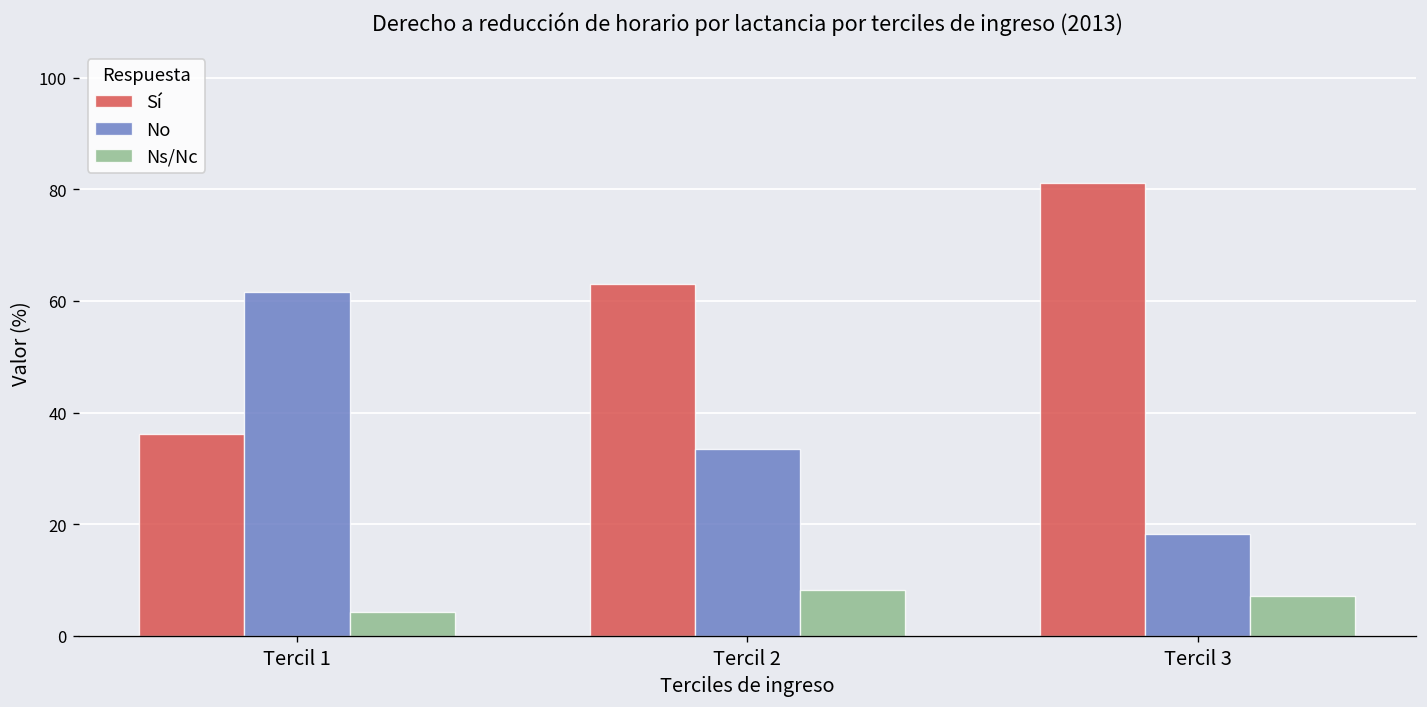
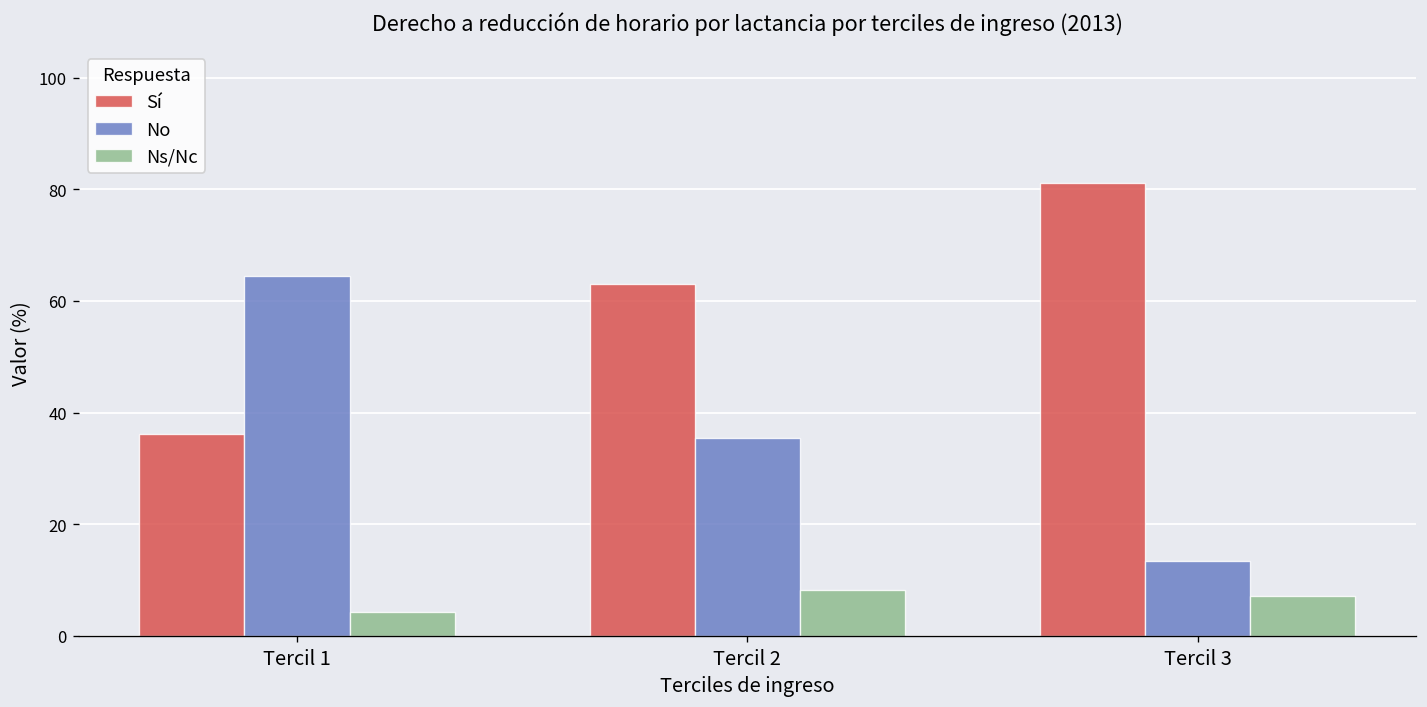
No, Tercil 1: 62 -> 64
No, Tercil 2: 33 -> 36
No, Tercil 3: 18 -> 13
